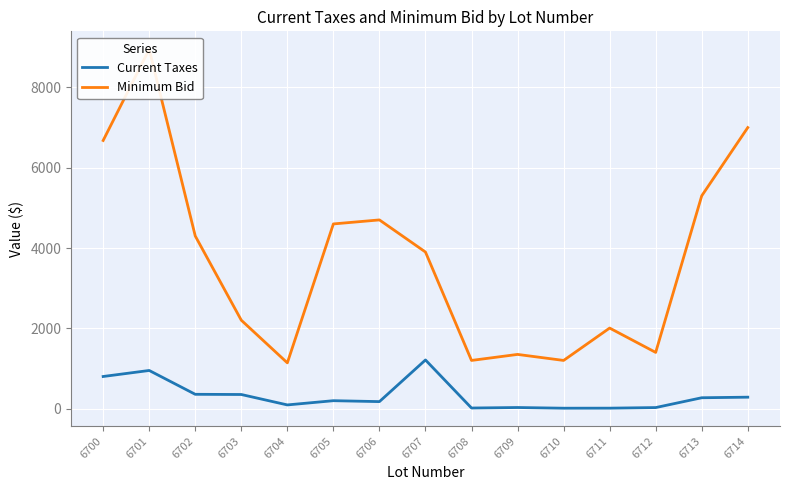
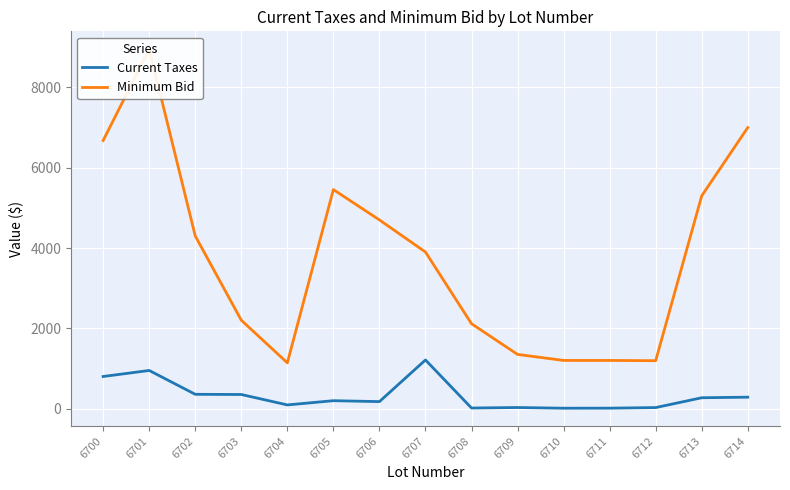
Minimum Bid, 6705: 4600 -> 5500
Minimum Bid, 6708: 1200 -> 2100
Minimum Bid, 6711: 2000 -> 1200
Minimum Bid, 6712: 1400 -> 1200
